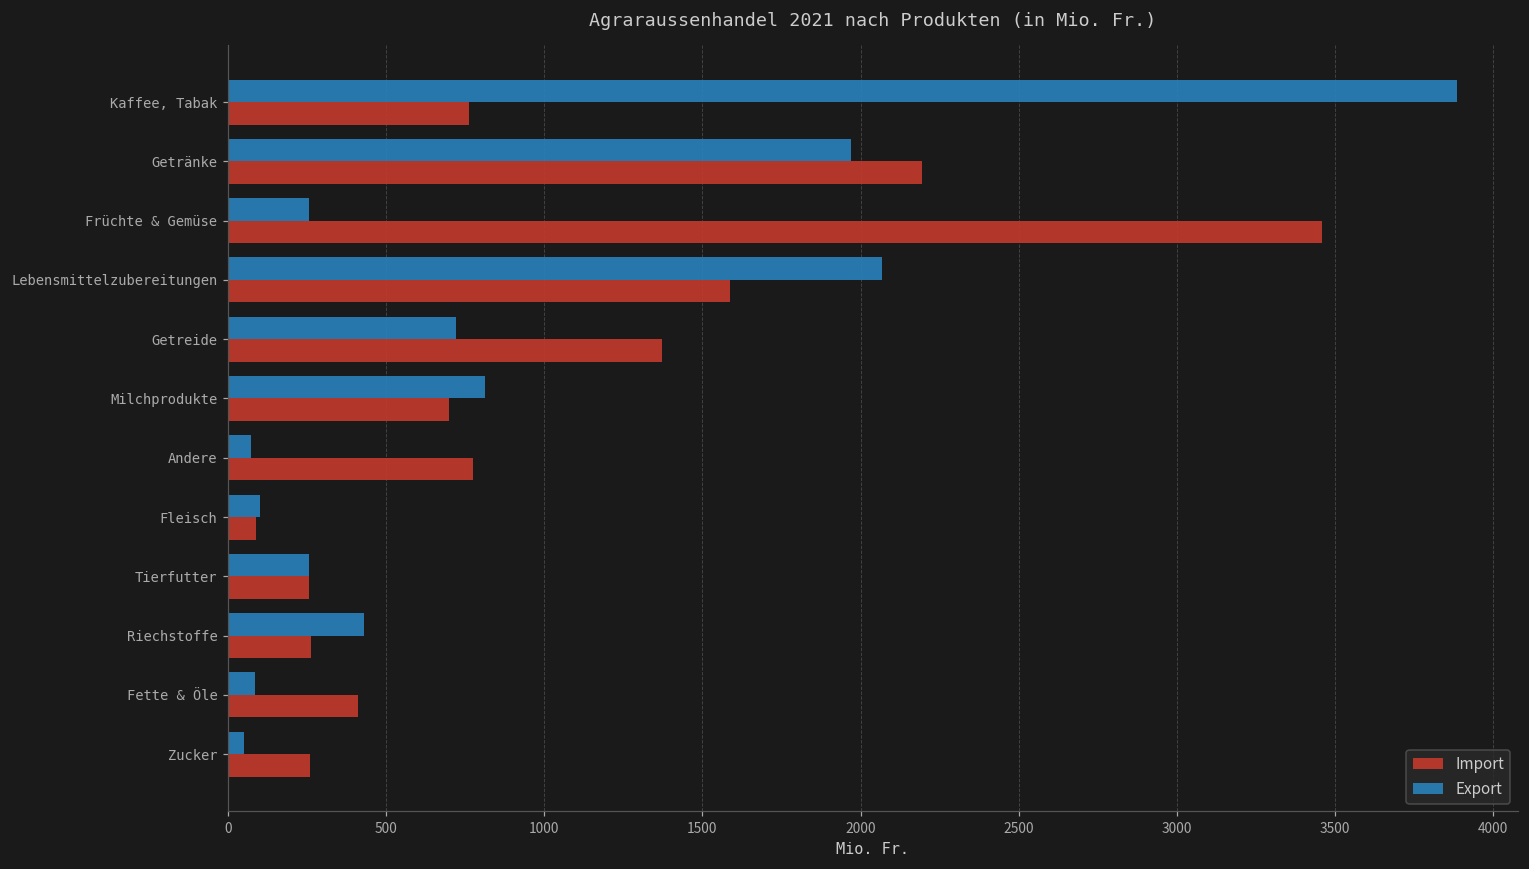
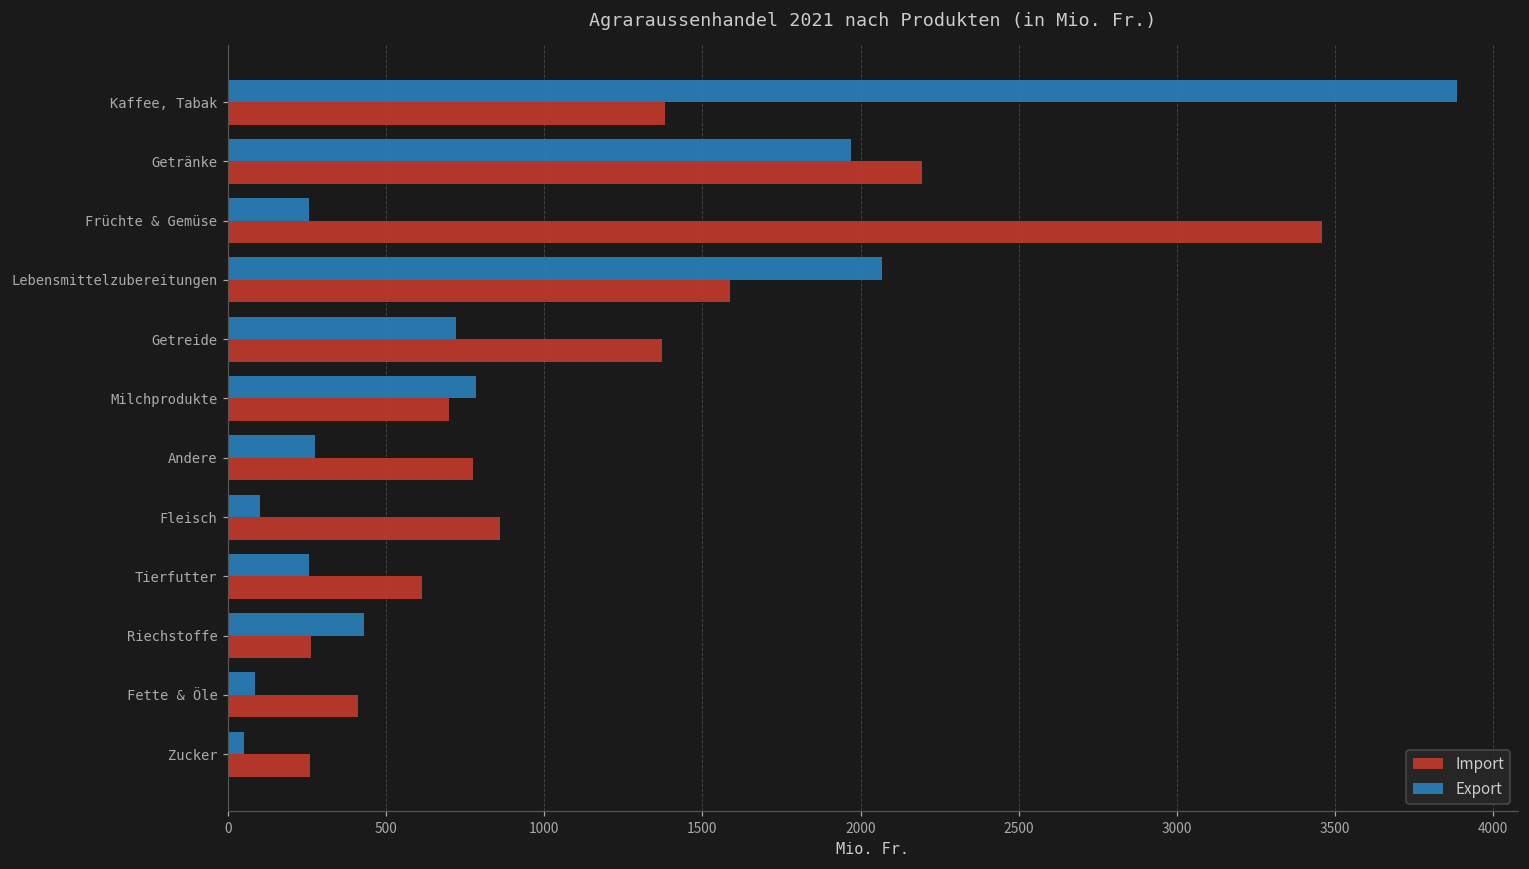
Import, Kaffee, Tabak: 760 -> 1380
Export, Milchprodukte: 810 -> 780
Export, Andere: 70 -> 280
Import, Fleisch: 90 -> 860
Import, Tierfutter: 260 -> 610
